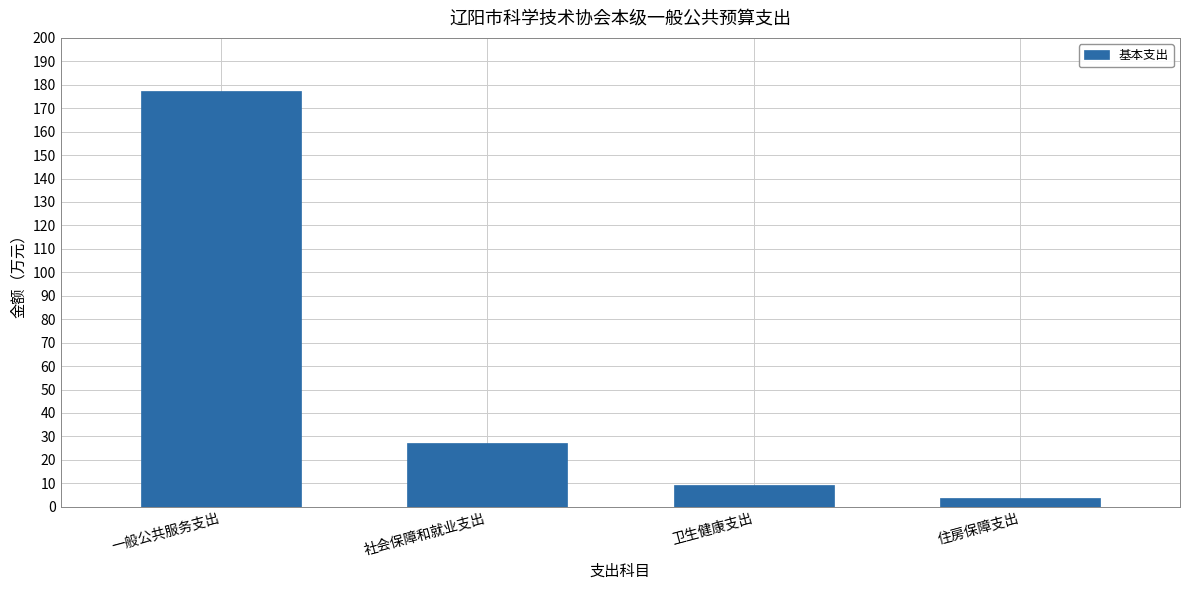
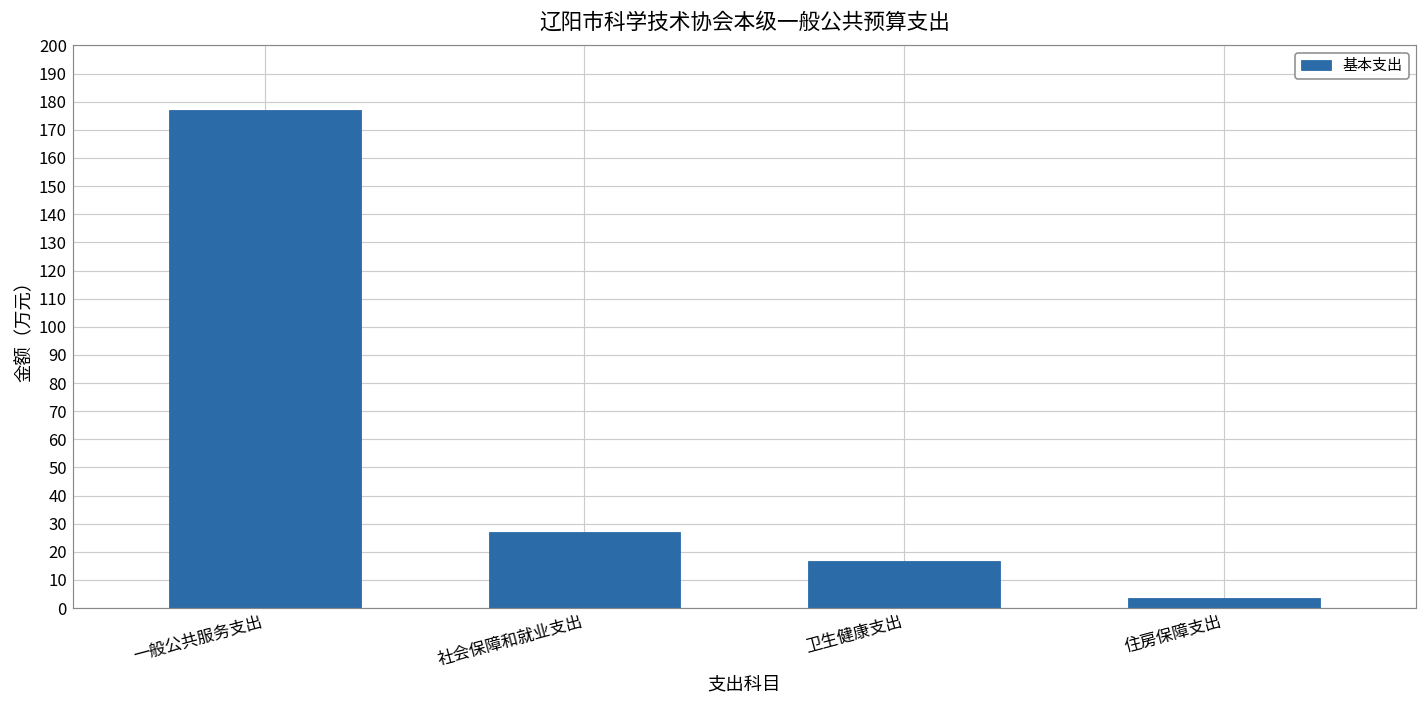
卫生健康支出: 9 -> 17
